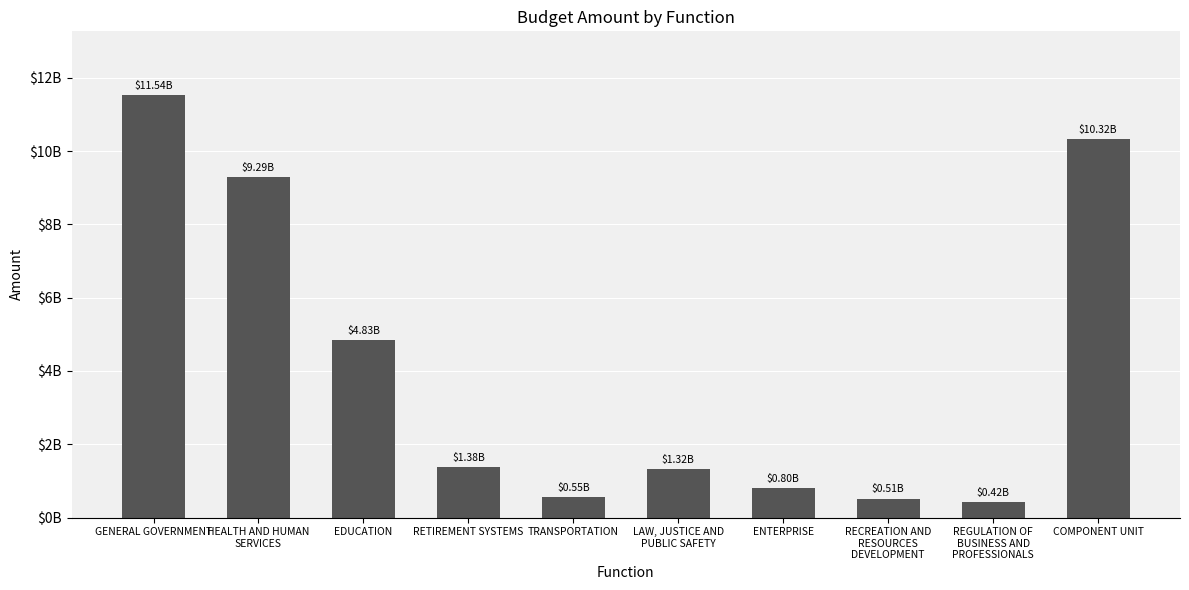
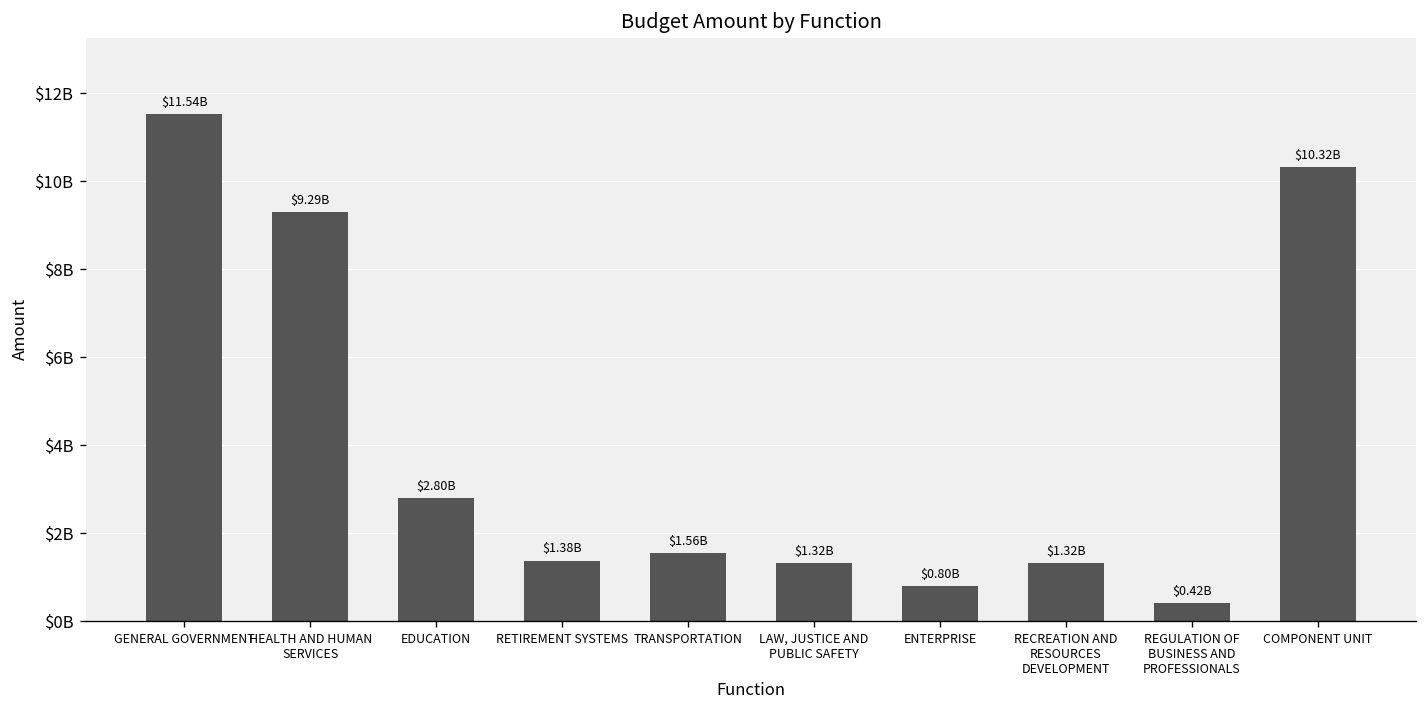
EDUCATION: $4.83B -> $2.80B
TRANSPORTATION: $0.55B -> $1.56B
RECREATION AND RESOURCES DEVELOPMENT: $0.51B -> $1.32B
